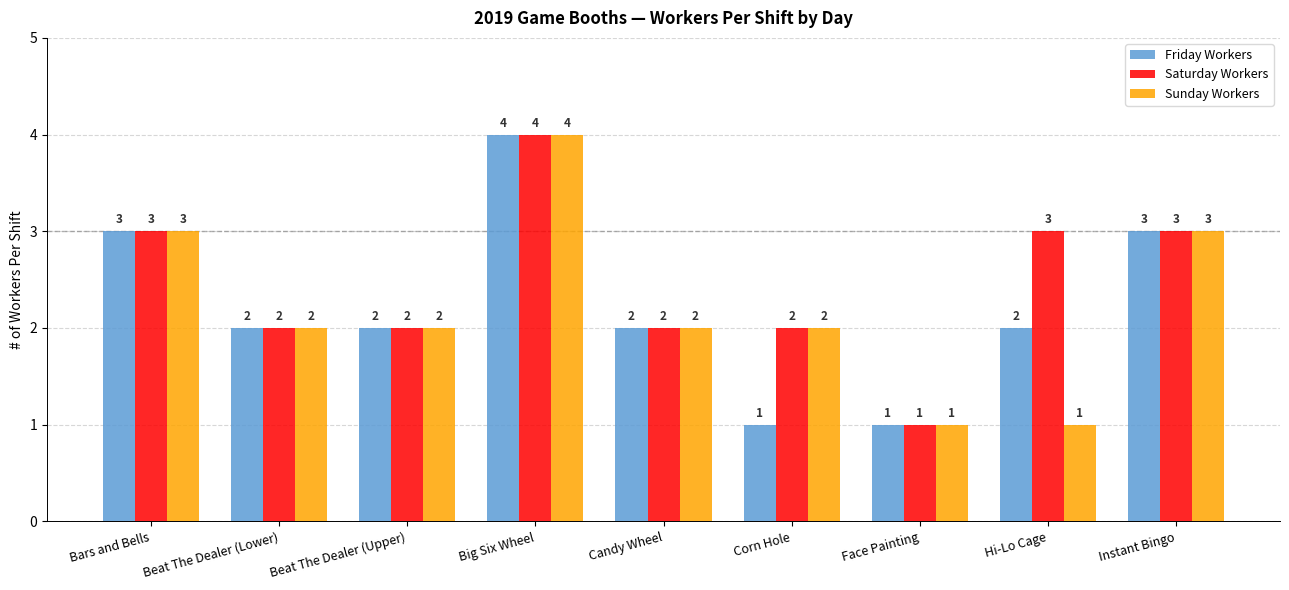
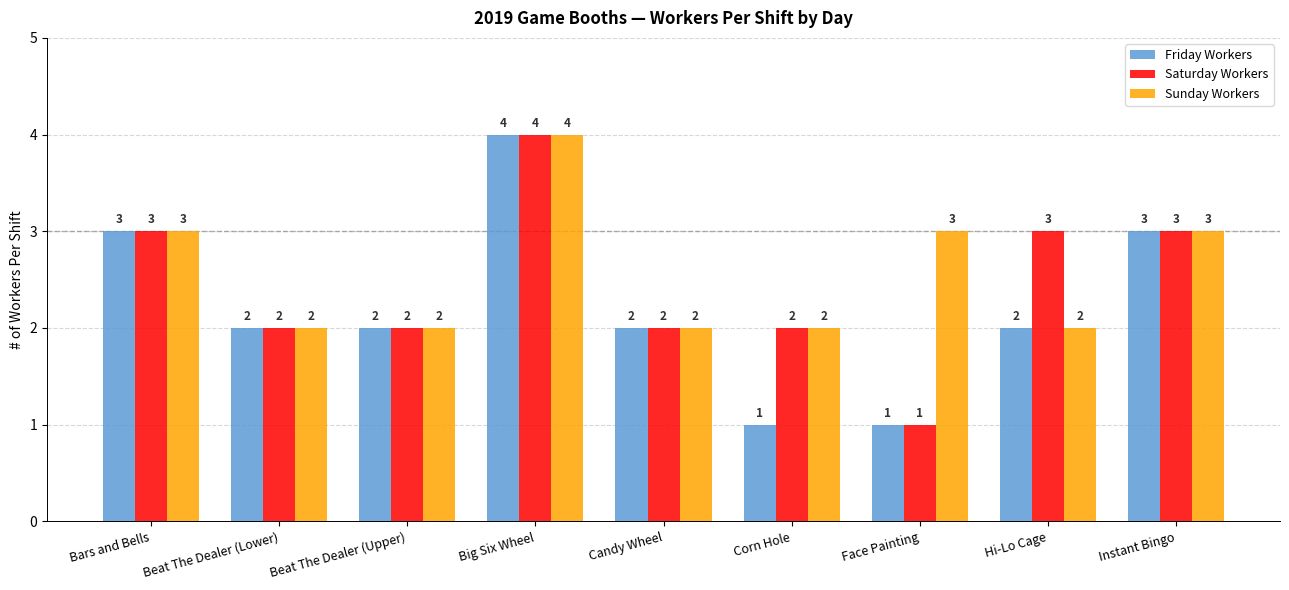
Sunday Workers, Face Painting: 1 -> 3
Sunday Workers, Hi-Lo Cage: 1 -> 2
